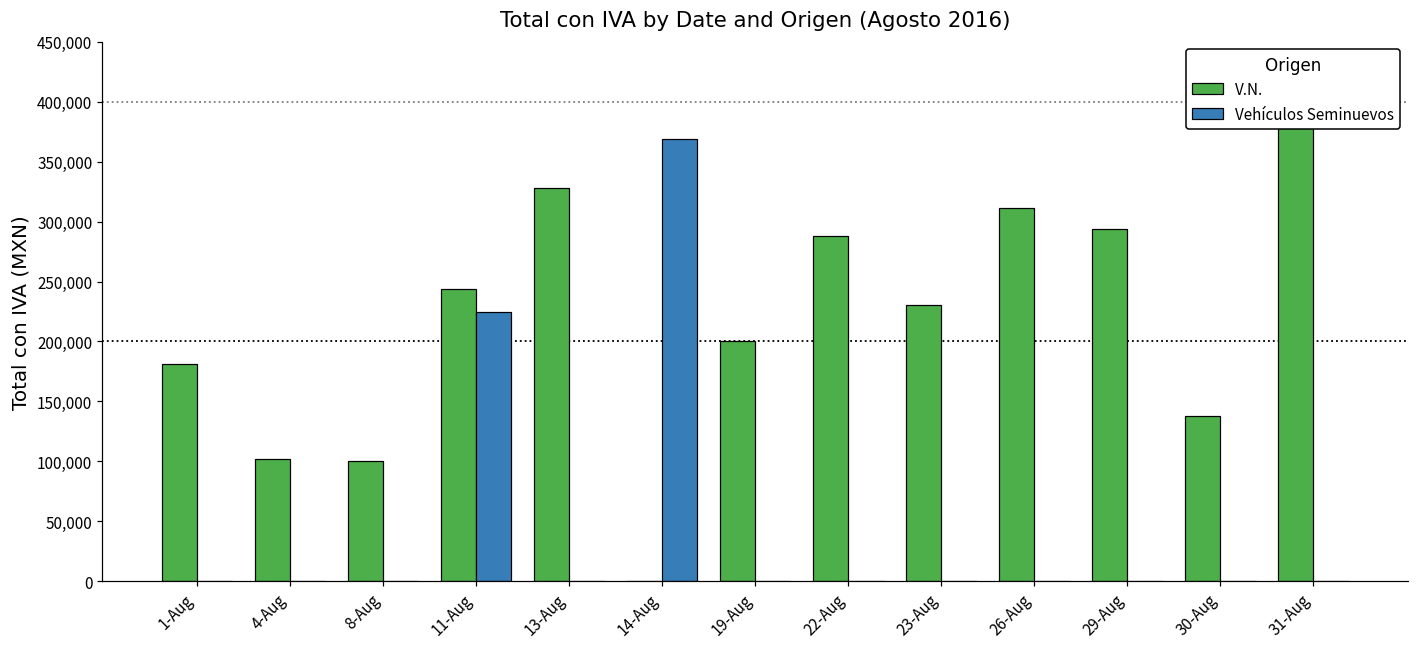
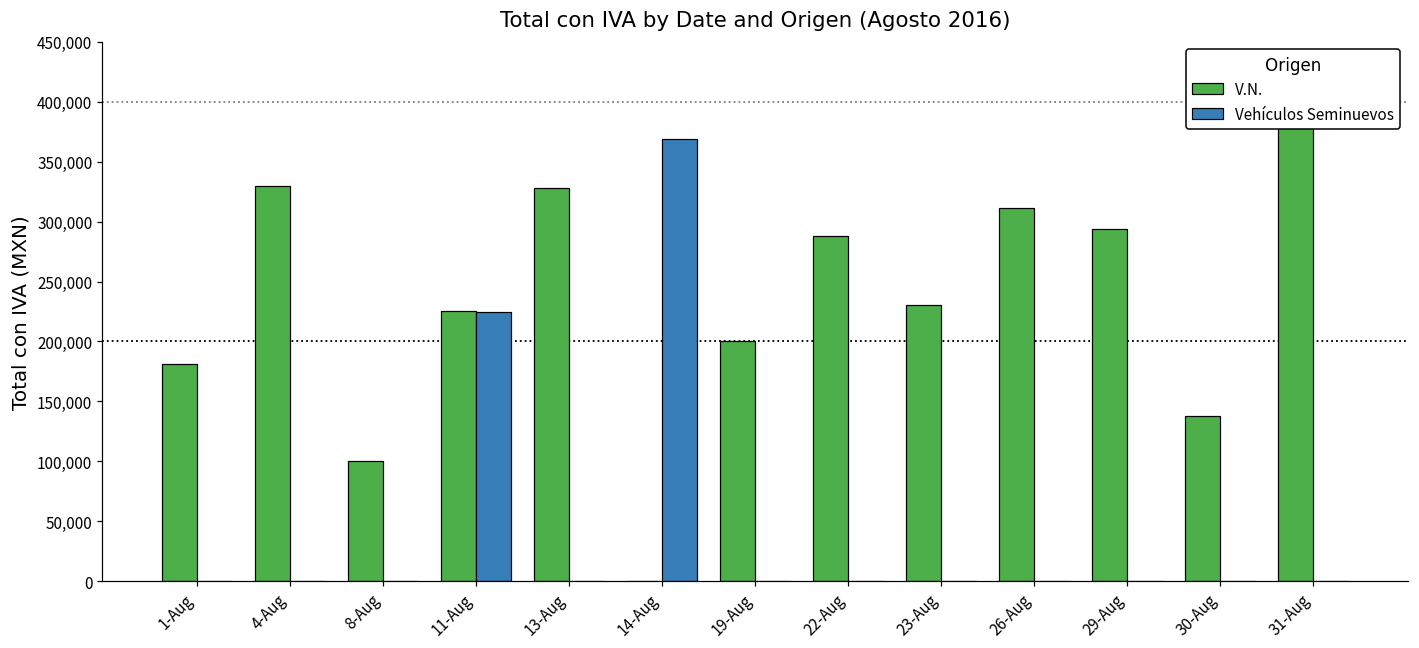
V.N., 4-Aug: 102,000 -> 329,000
V.N., 11-Aug: 243,000 -> 226,000
